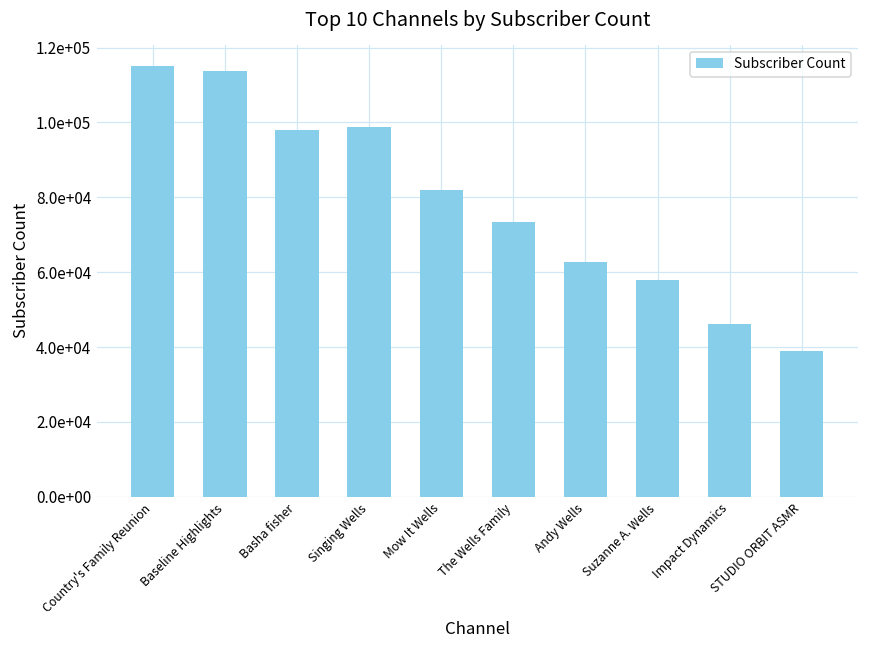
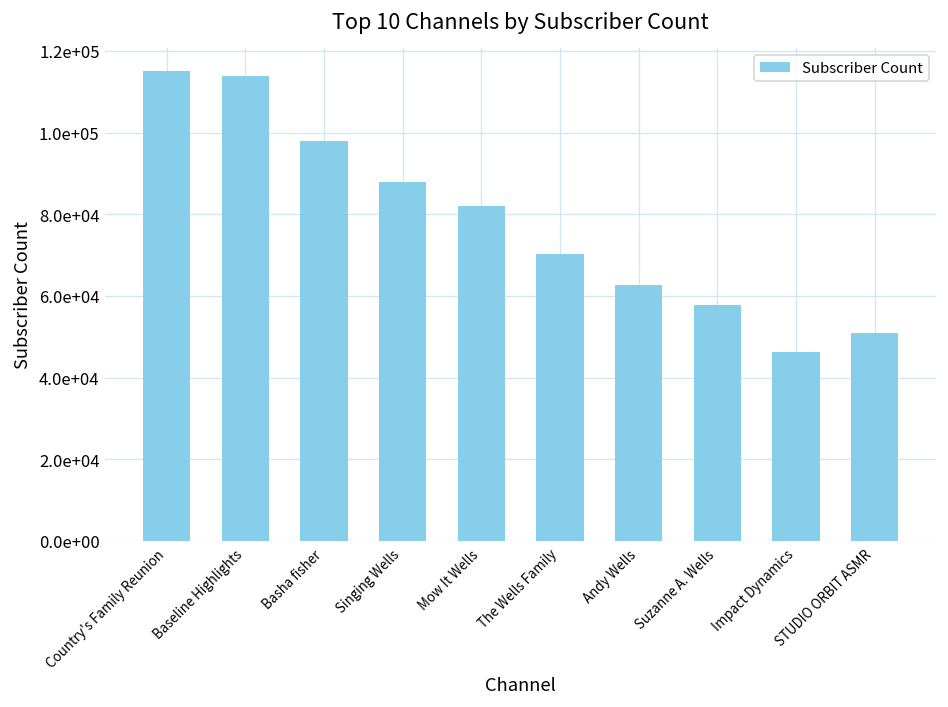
Singing Wells: 99000 -> 88000
The Wells Family: 74000 -> 70000
STUDIO ORBIT ASMR: 39000 -> 51000
